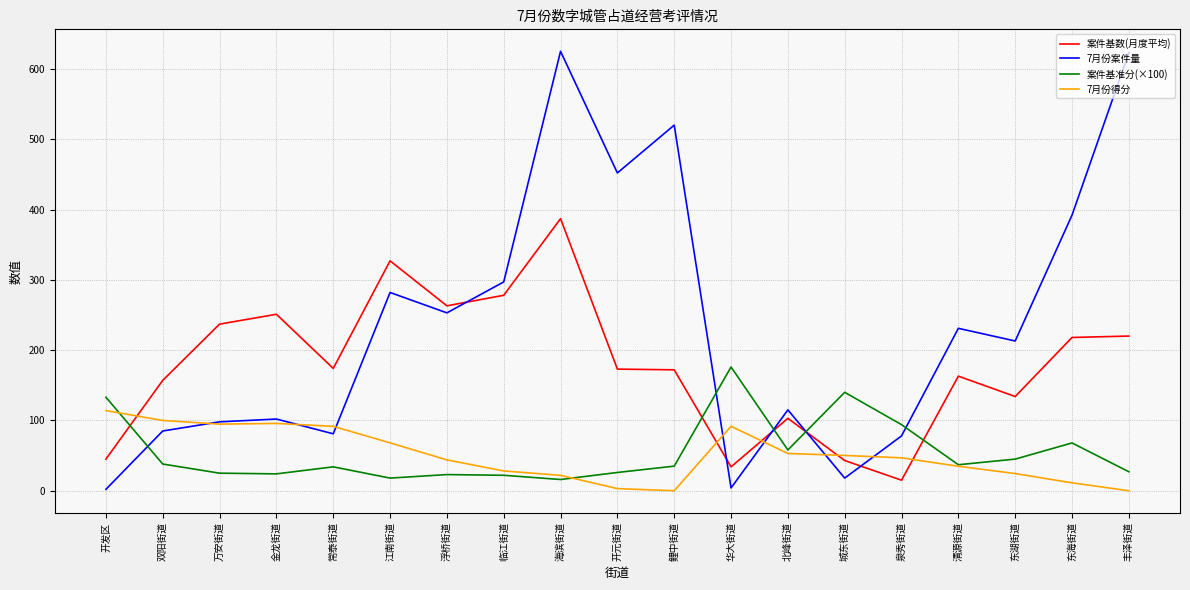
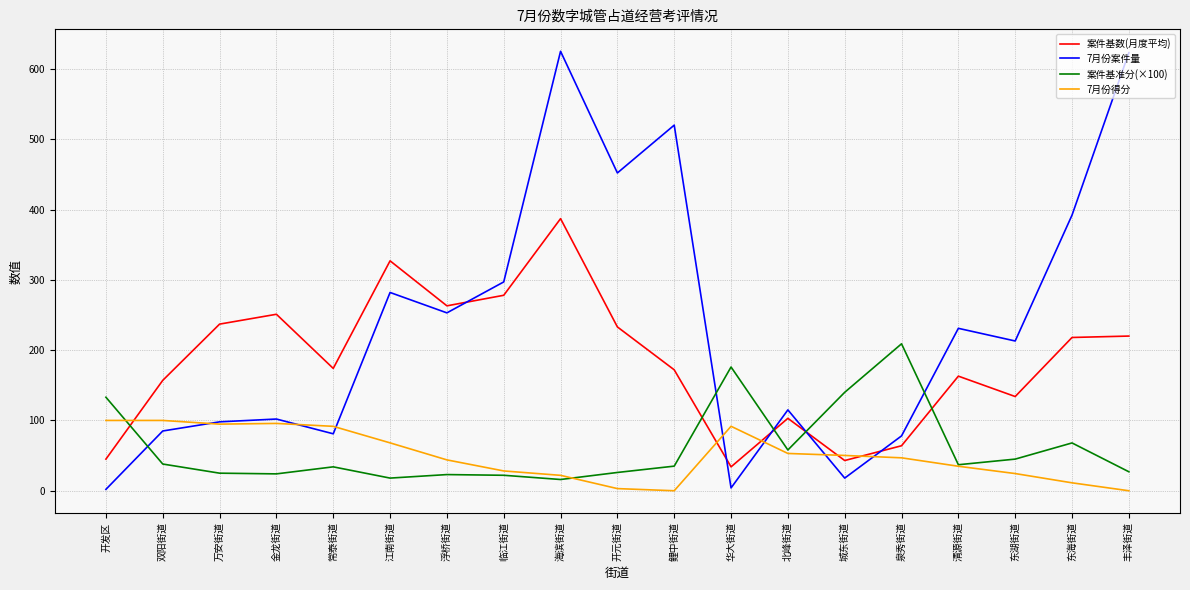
7月份得分, 开发区: 110 -> 100
案件基数(月度平均), 开元街道: 170 -> 230
案件基数(月度平均), 泉秀街道: 20 -> 60
案件基准分(×100), 泉秀街道: 90 -> 210
